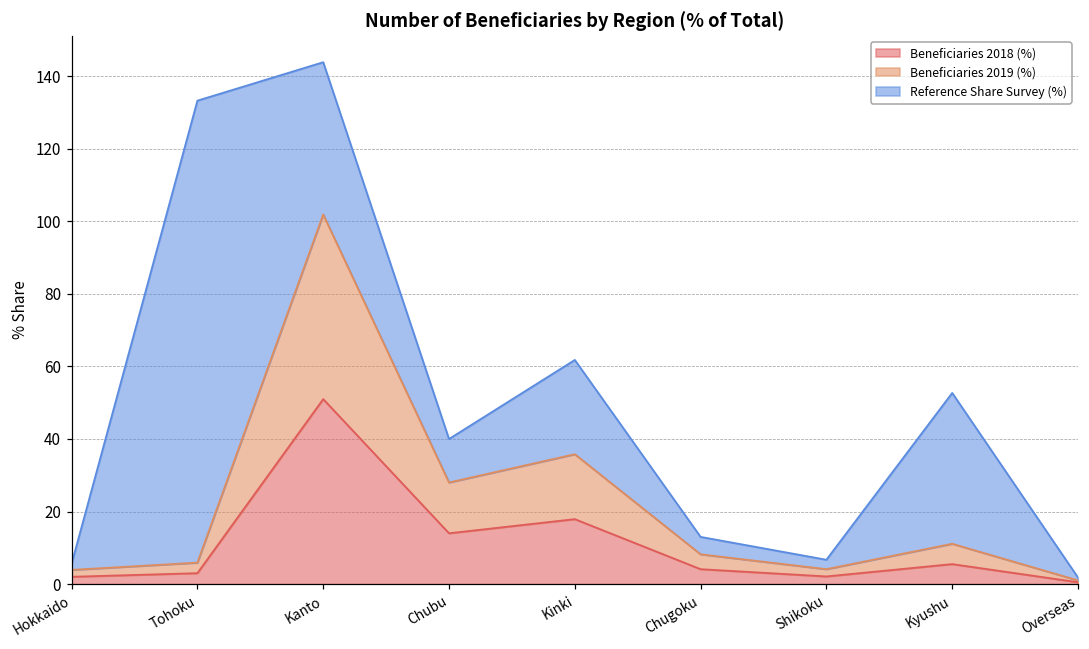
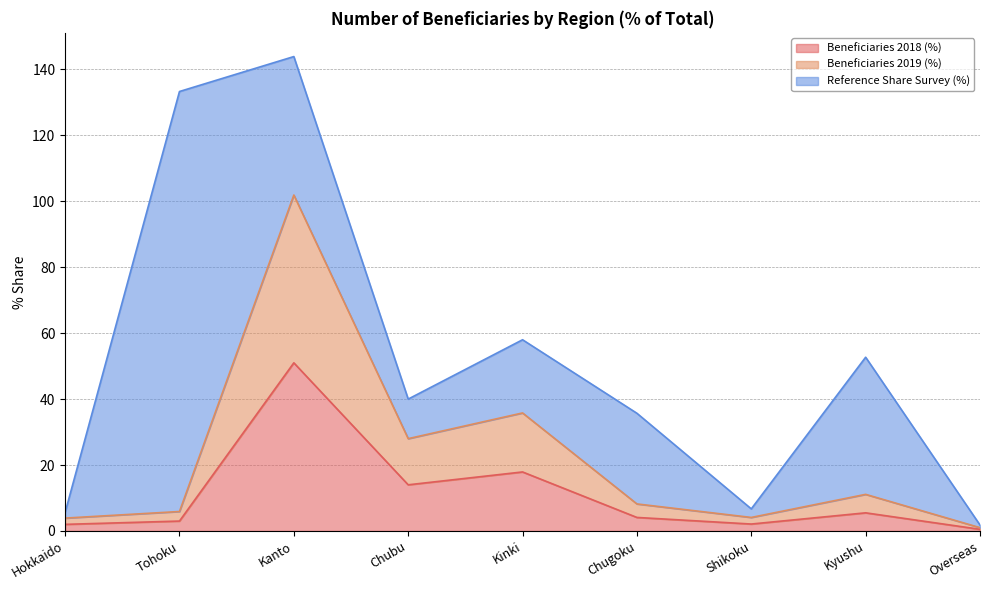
Reference Share Survey (%), Kinki: 26 -> 22
Reference Share Survey (%), Chugoku: 5 -> 28
